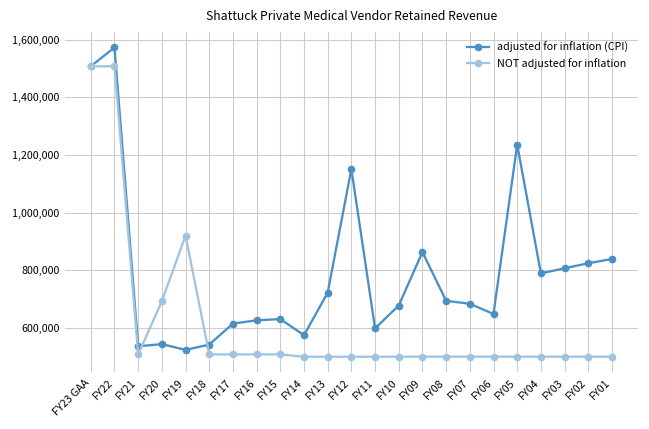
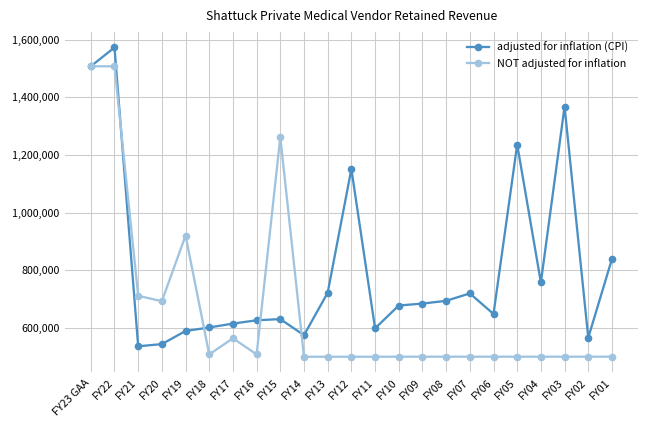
NOT adjusted for inflation, FY21: 510,000 -> 710,000
adjusted for inflation (CPI), FY19: 520,000 -> 590,000
adjusted for inflation (CPI), FY18: 540,000 -> 600,000
NOT adjusted for inflation, FY17: 510,000 -> 560,000
NOT adjusted for inflation, FY15: 510,000 -> 1,260,000
adjusted for inflation (CPI), FY09: 860,000 -> 680,000
adjusted for inflation (CPI), FY07: 680,000 -> 720,000
adjusted for inflation (CPI), FY04: 790,000 -> 760,000
adjusted for inflation (CPI), FY03: 810,000 -> 1,370,000
adjusted for inflation (CPI), FY02: 820,000 -> 570,000
